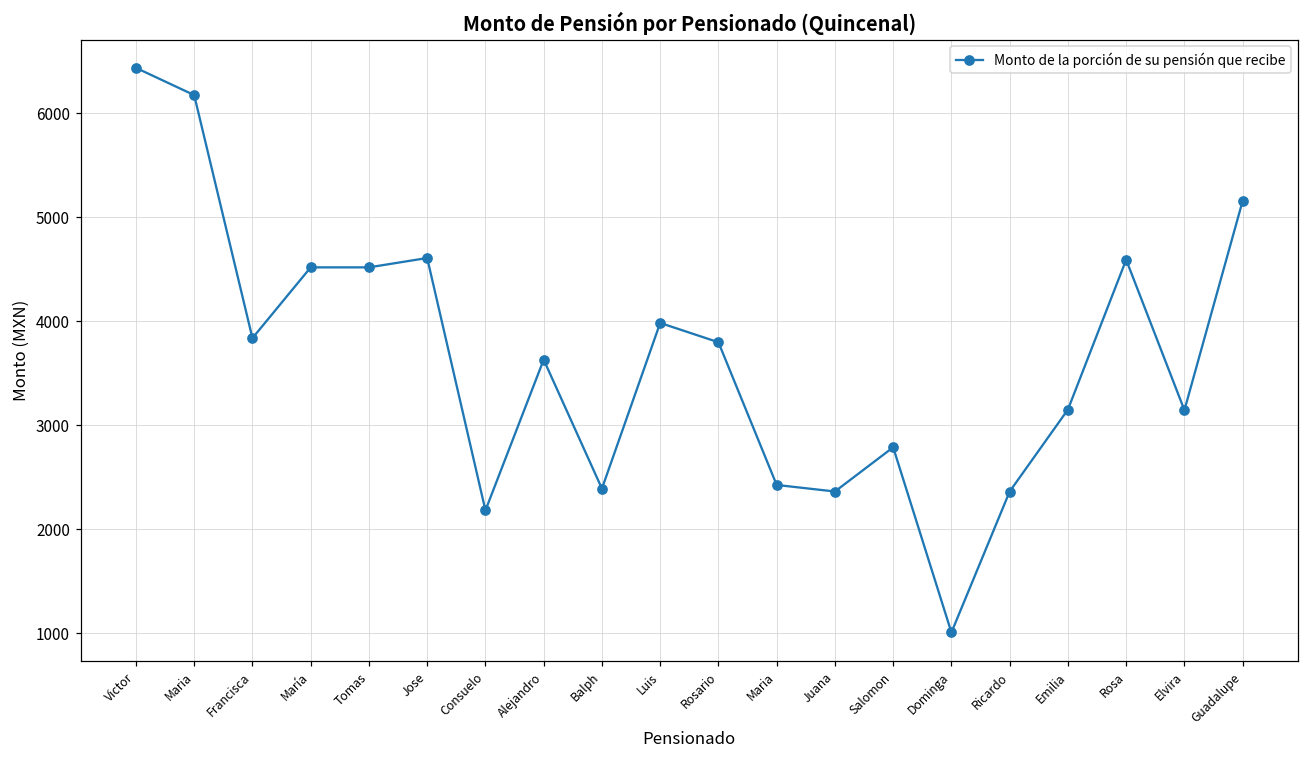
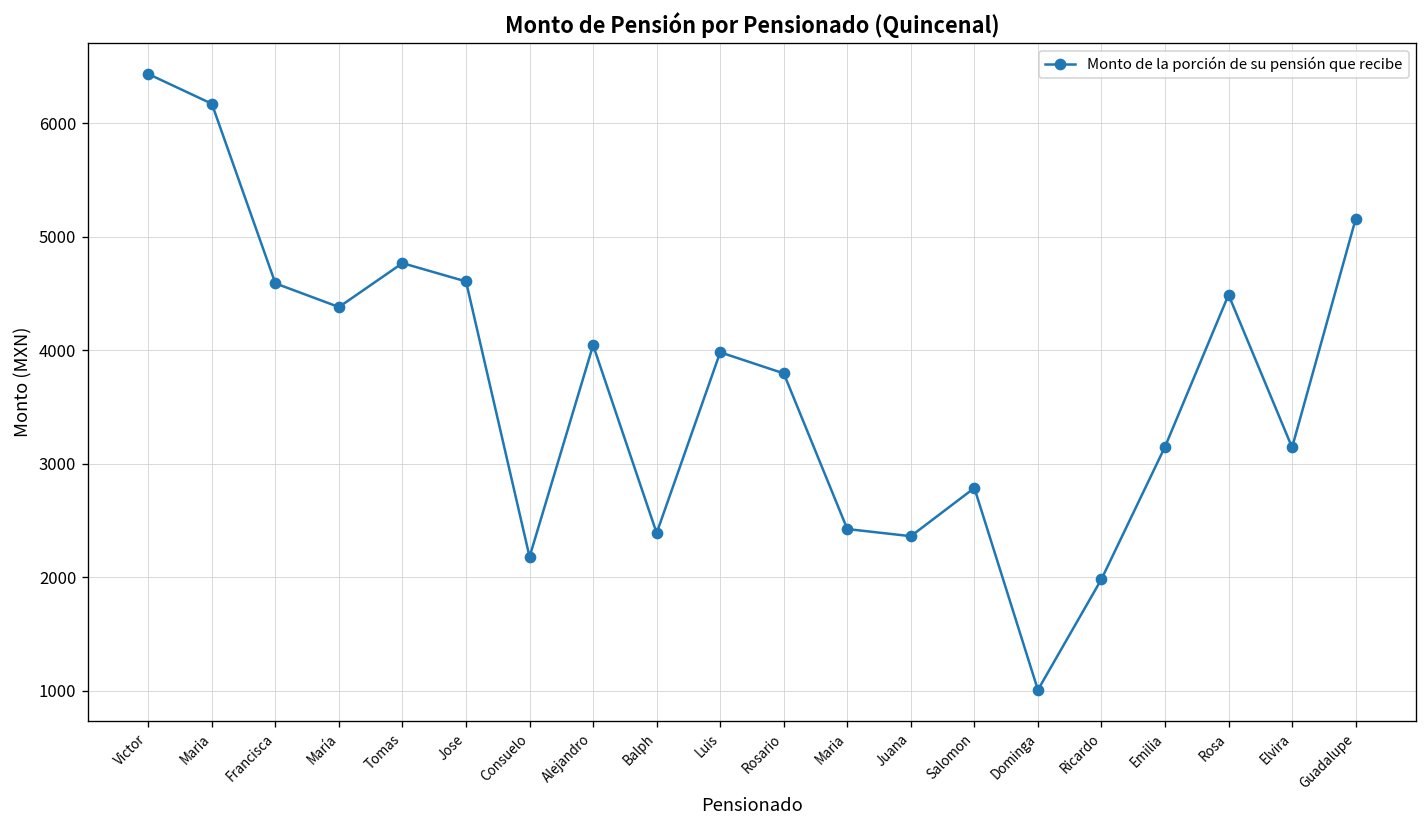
Francisca: 3800 -> 4600
María: 4500 -> 4400
Tomas: 4500 -> 4800
Alejandro: 3600 -> 4000
Ricardo: 2400 -> 2000
Rosa: 4600 -> 4500
